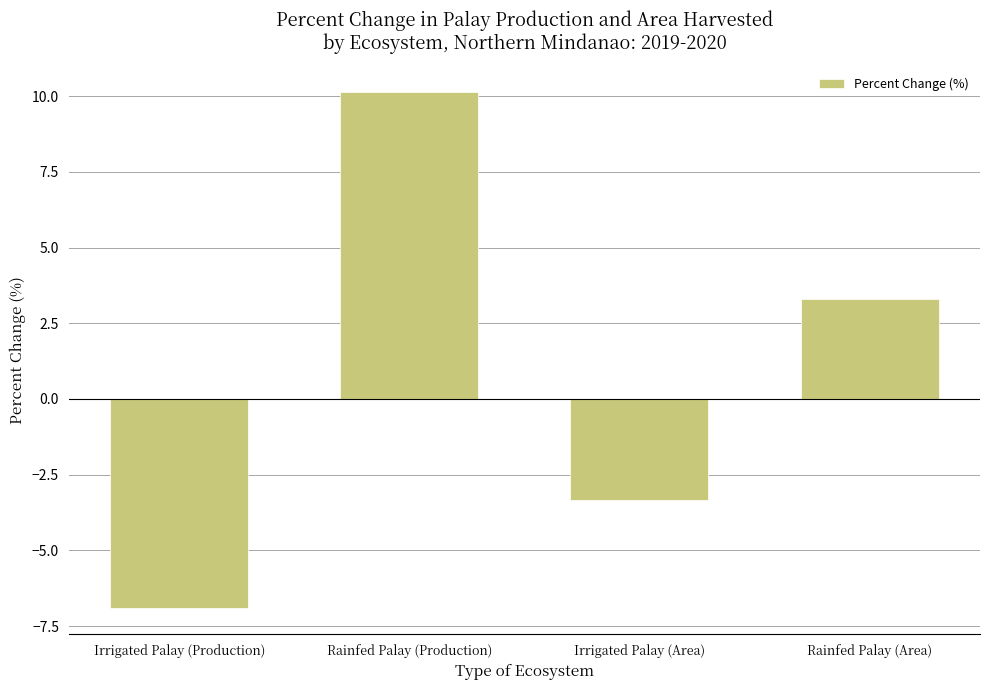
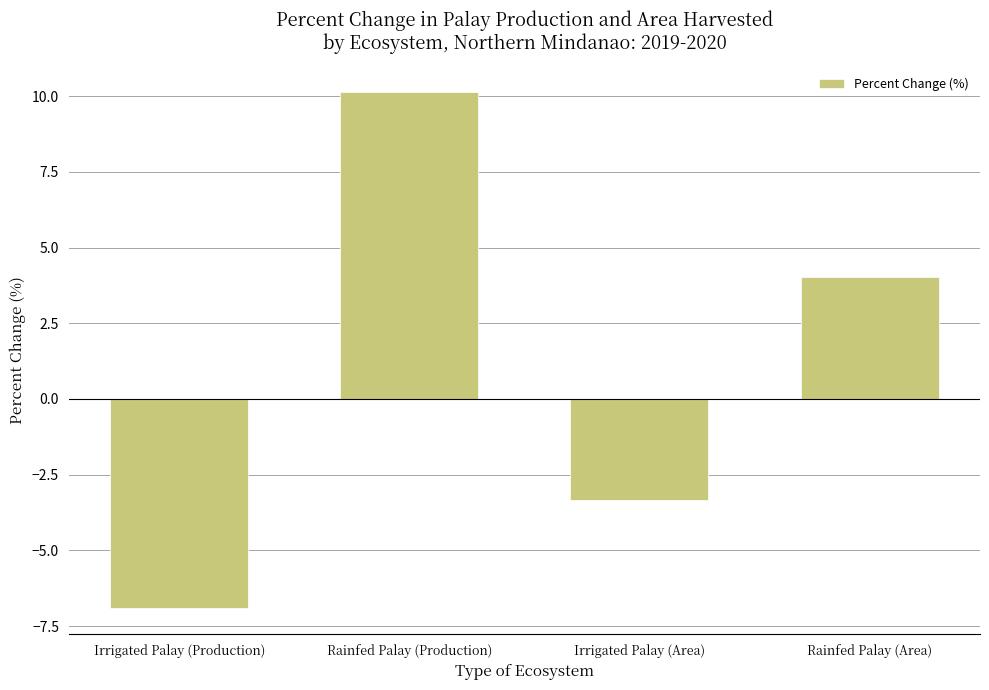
Rainfed Palay (Area): 3.3 -> 4.0
